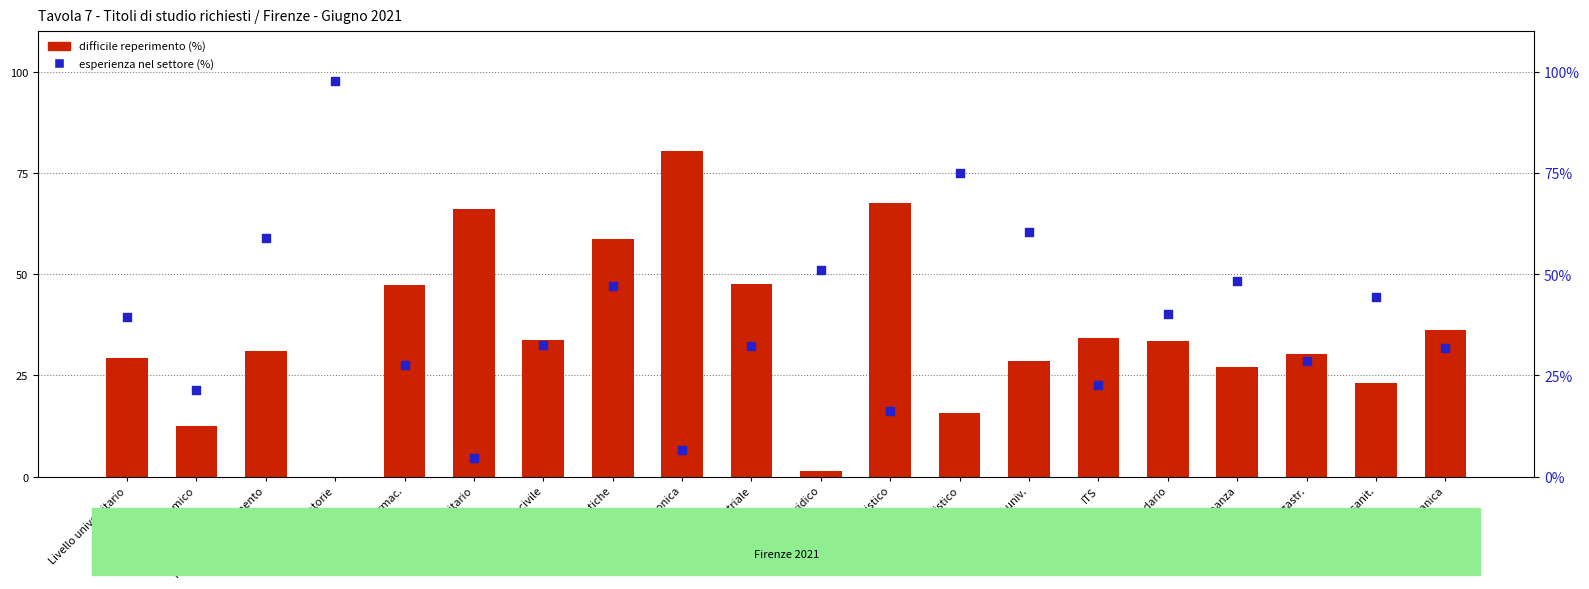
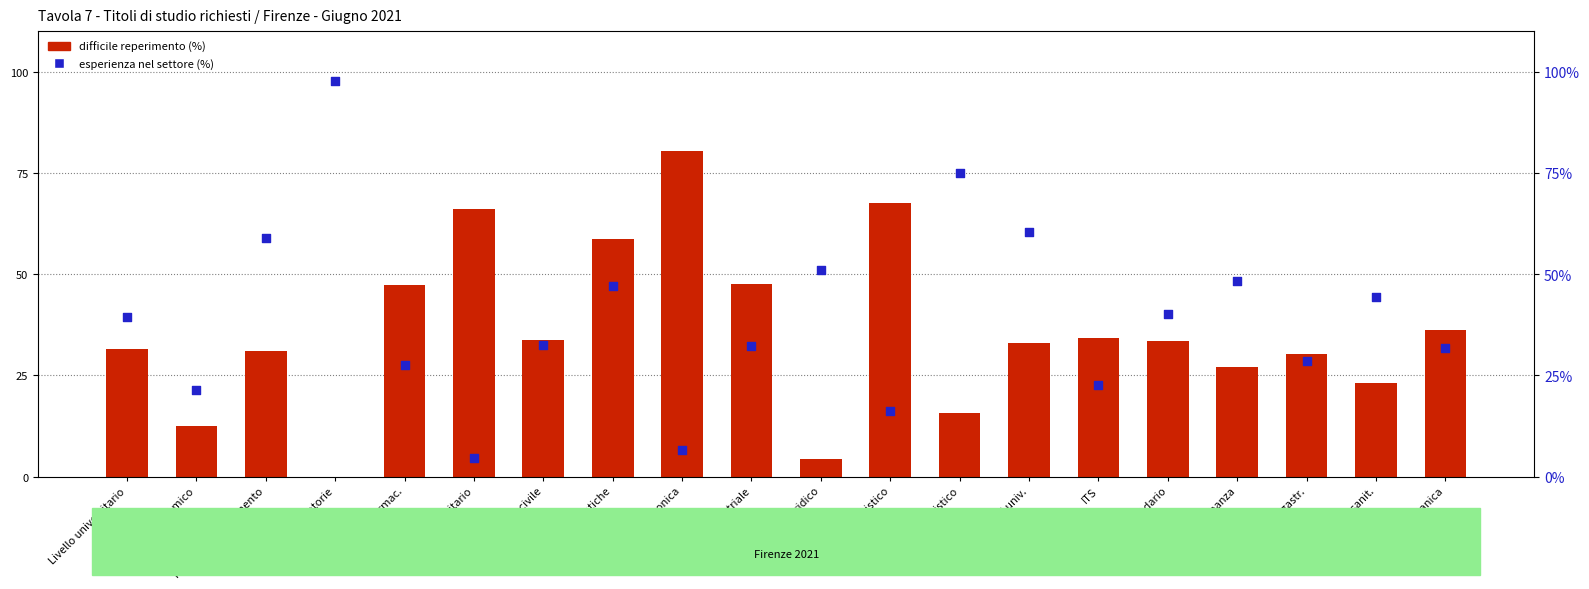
difficile reperimento (%), Livello universitario: 29 -> 32
difficile reperimento (%), Indirizzo giuridico: 1 -> 4
difficile reperimento (%), Altri indirizzi univ.: 28 -> 33
